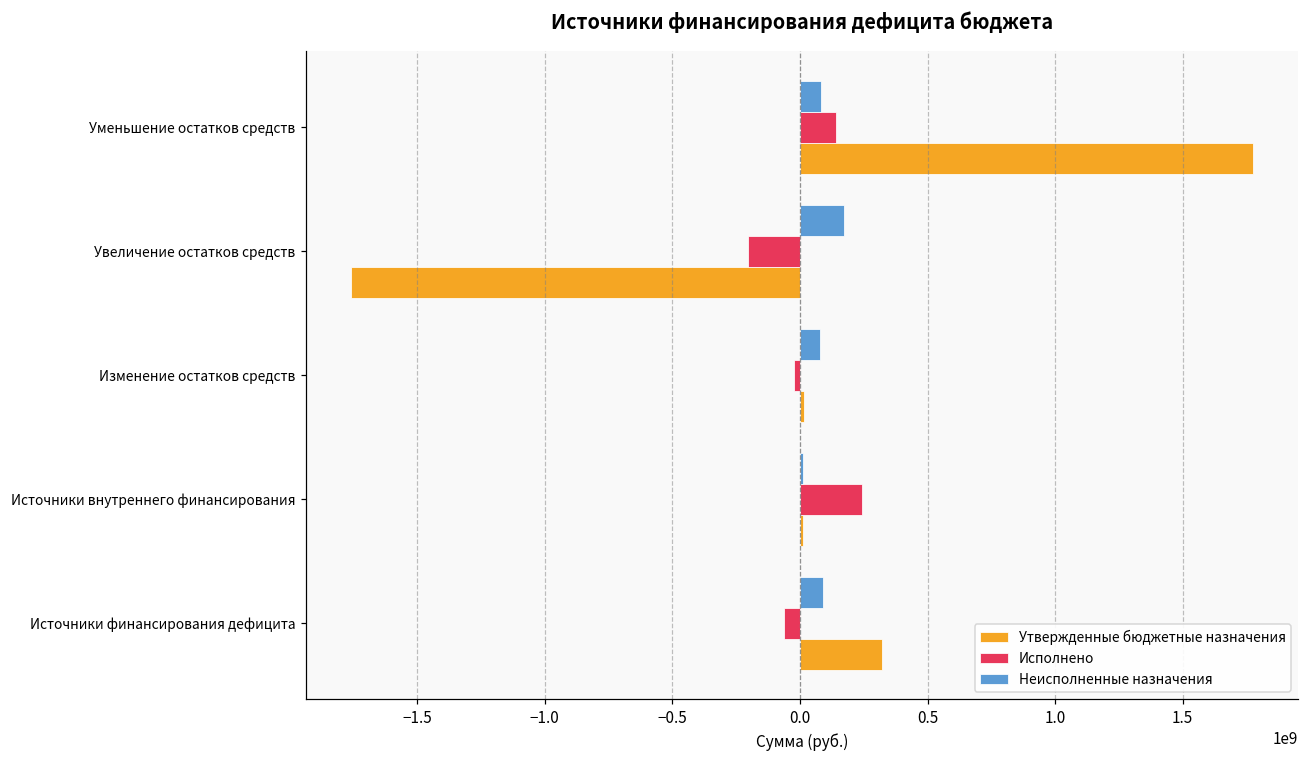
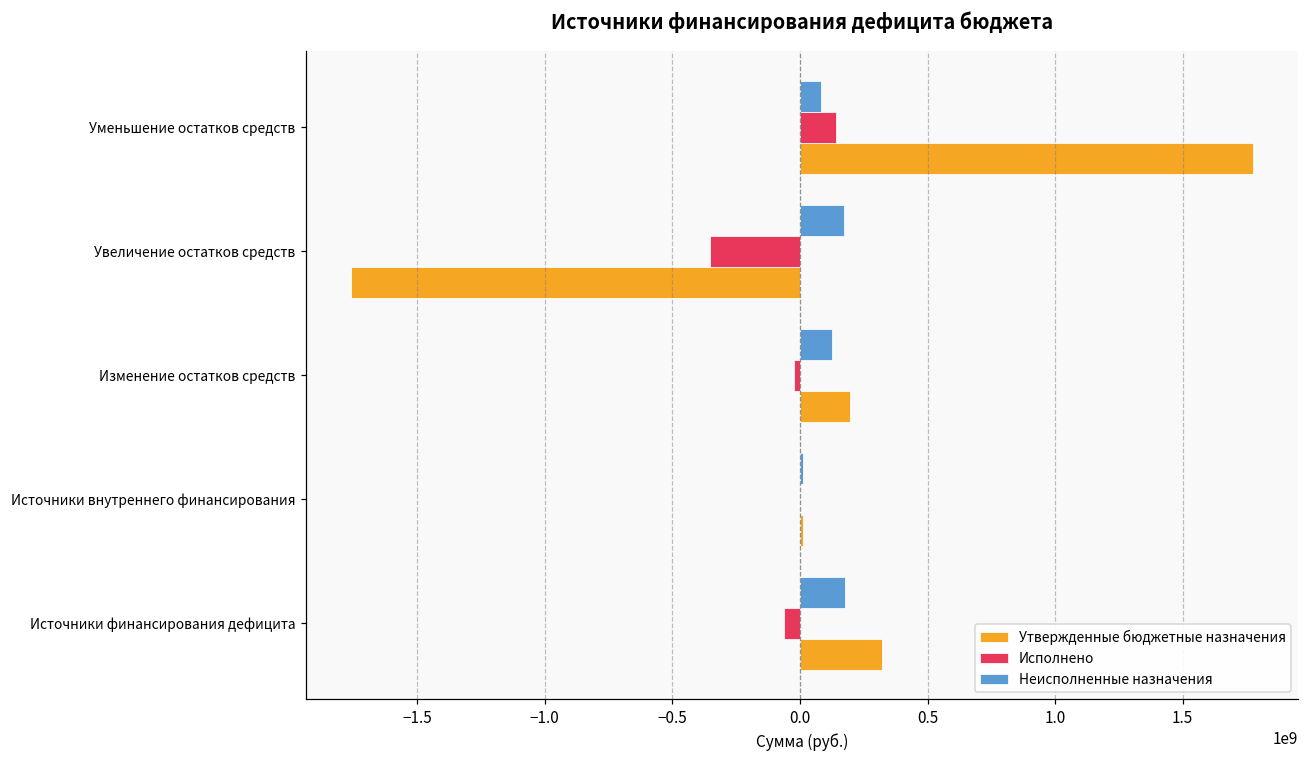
Исполнено, Увеличение остатков средств: -200000000 -> -350000000
Неисполненные назначения, Изменение остатков средств: 80000000 -> 130000000
Утвержденные бюджетные назначения, Изменение остатков средств: 20000000 -> 200000000
Исполнено, Источники внутреннего финансирования: 240000000 -> 0
Неисполненные назначения, Источники финансирования дефицита: 90000000 -> 170000000
